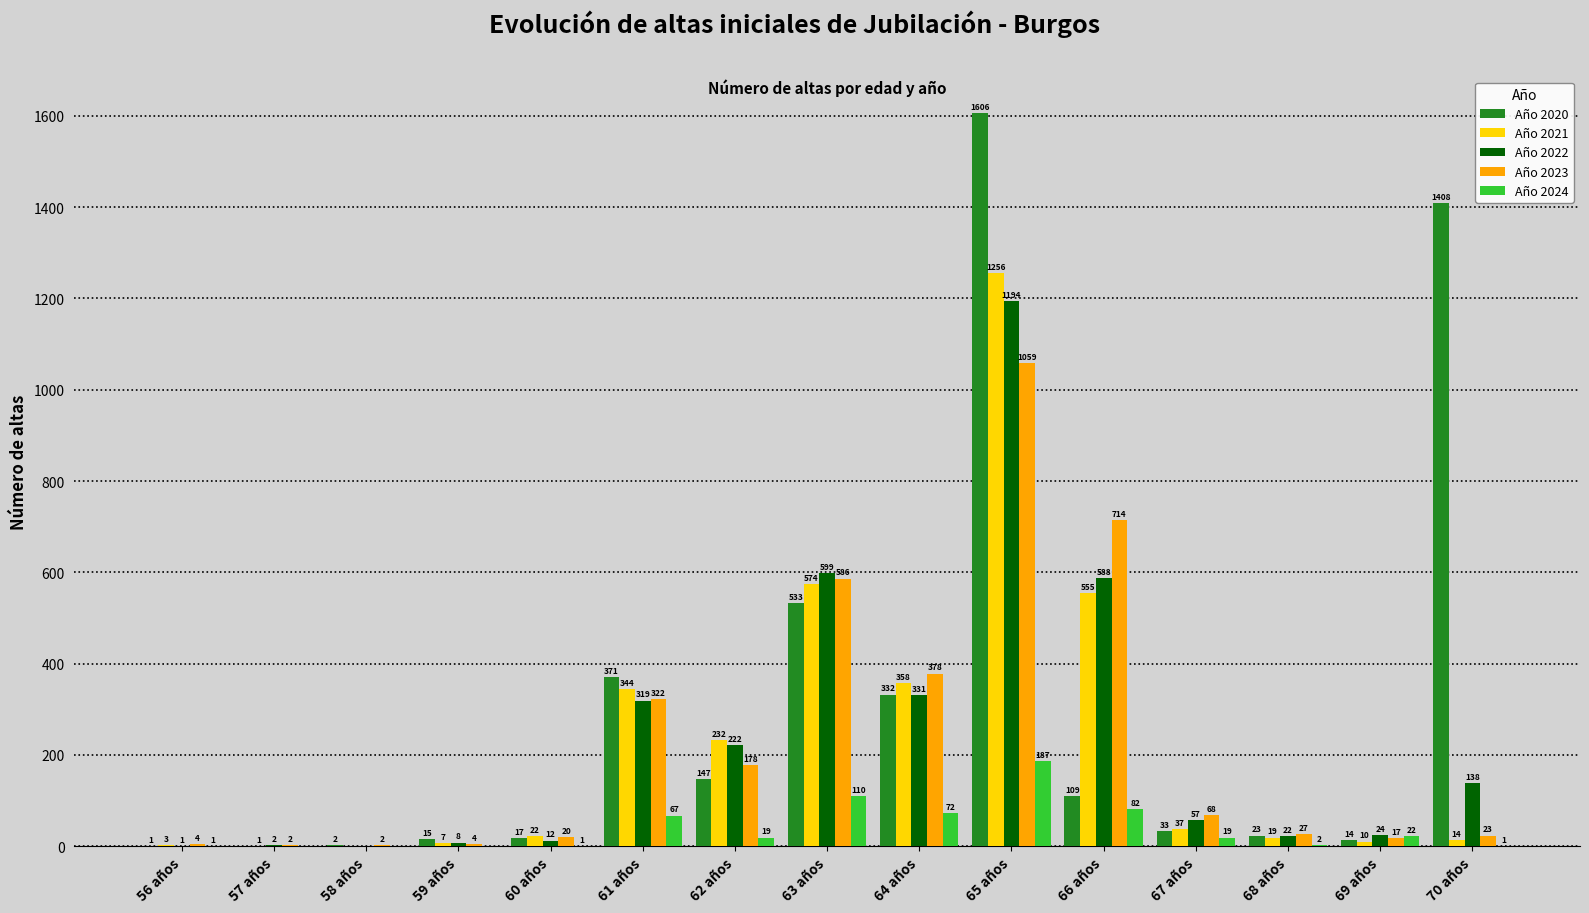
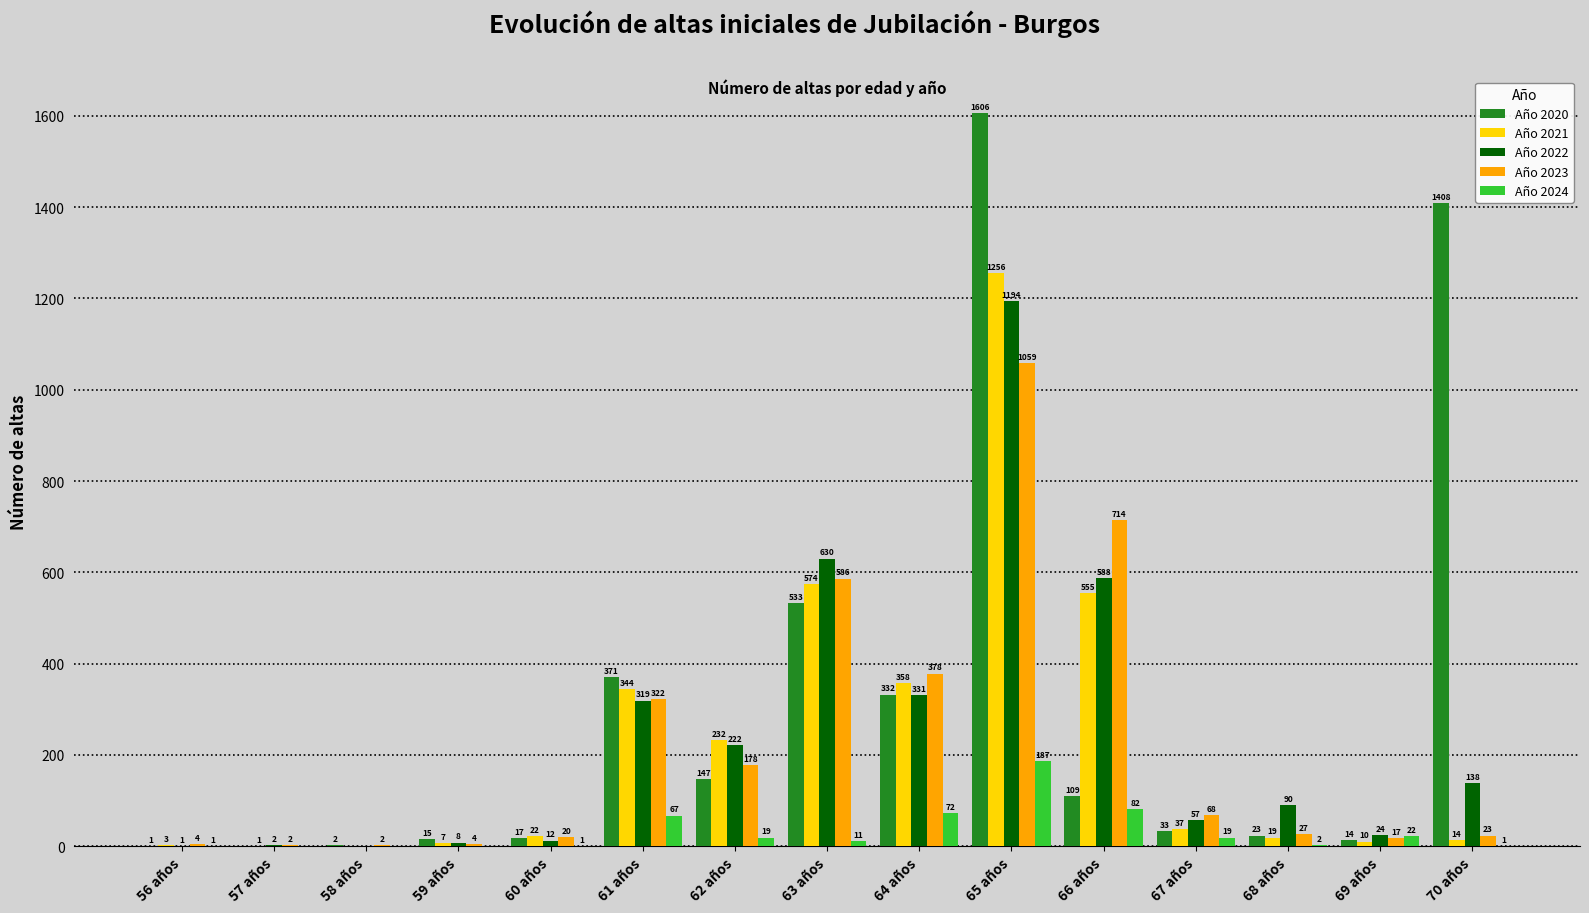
Año 2022, 63 años: 599 -> 630
Año 2024, 63 años: 110 -> 11
Año 2022, 68 años: 22 -> 90
